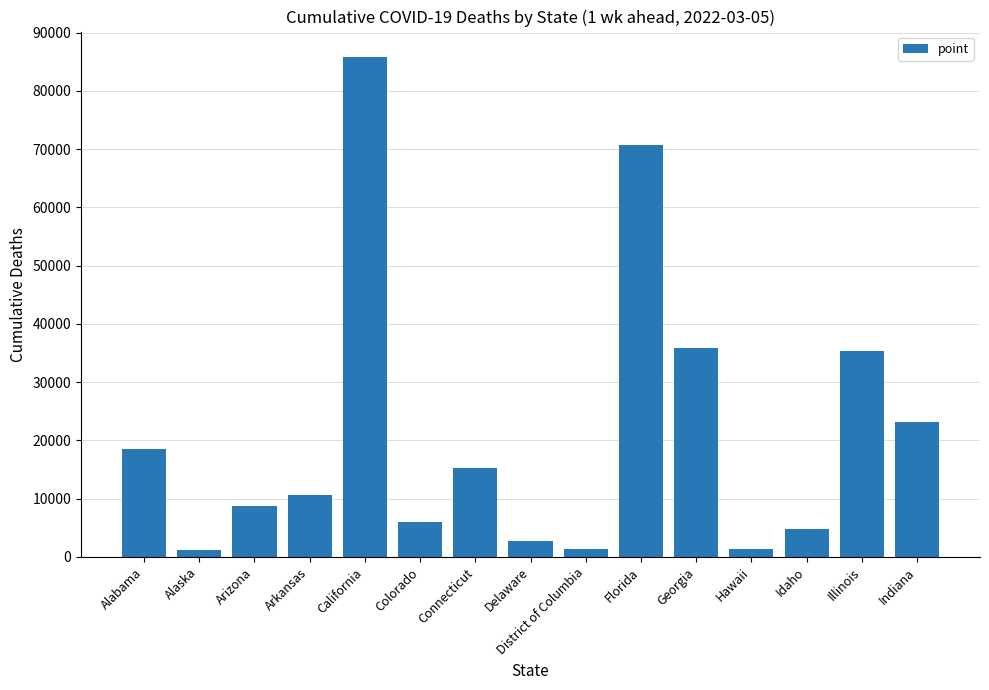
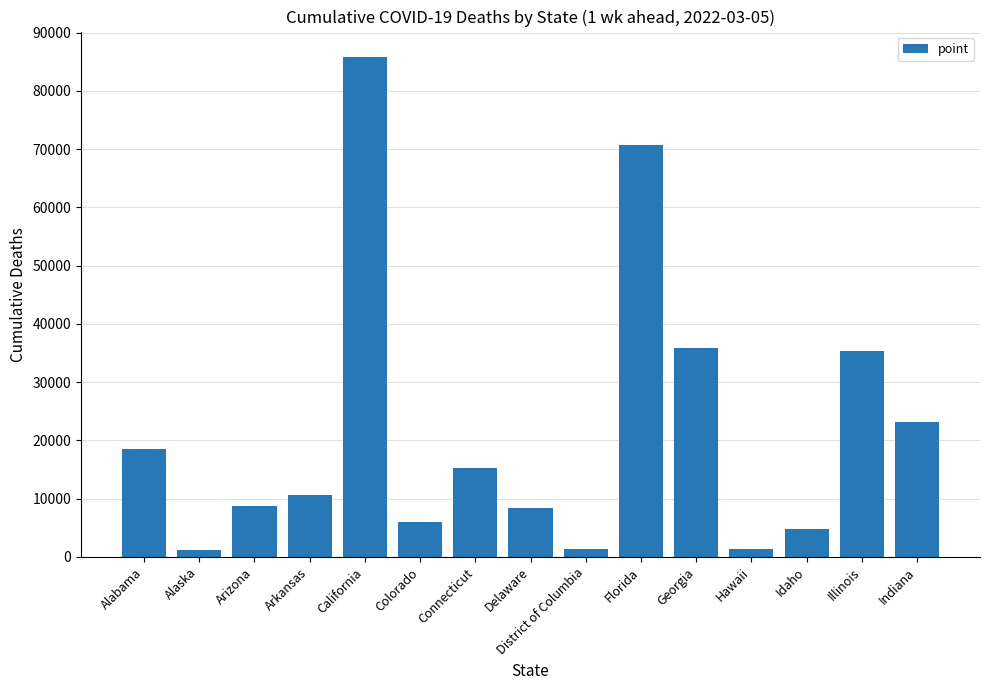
Delaware: 3000 -> 8000
